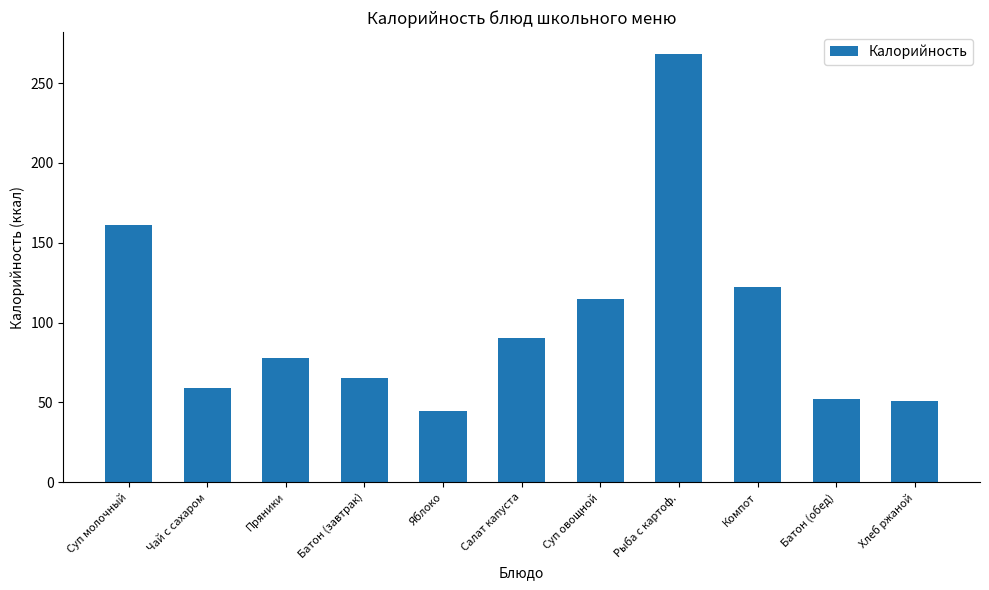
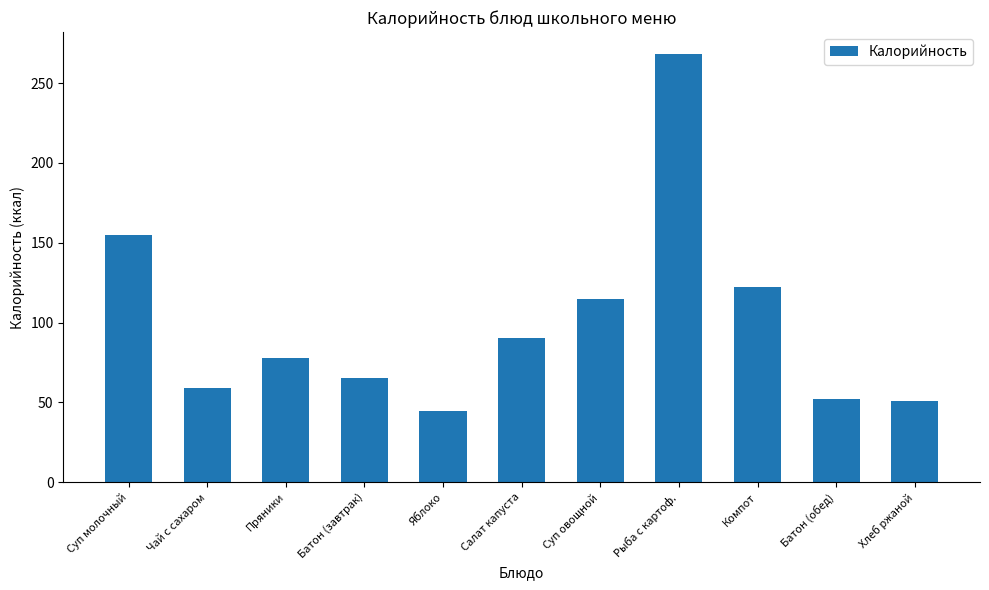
Суп молочный: 161 -> 155
